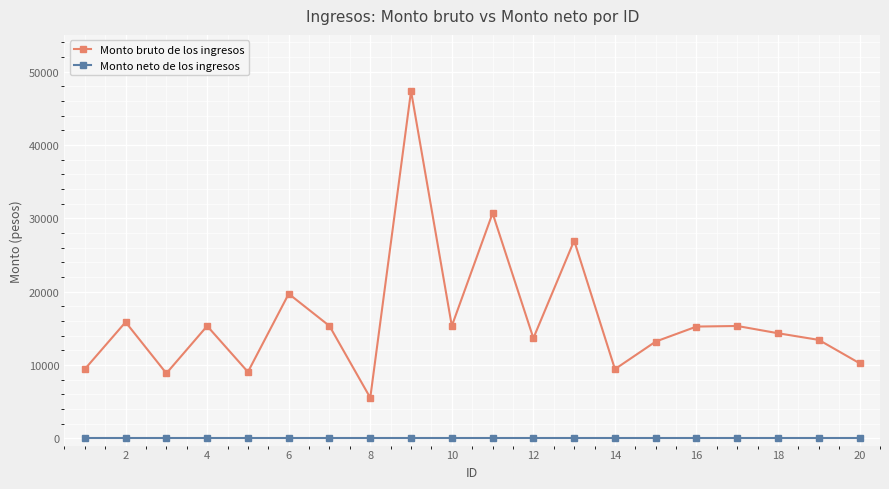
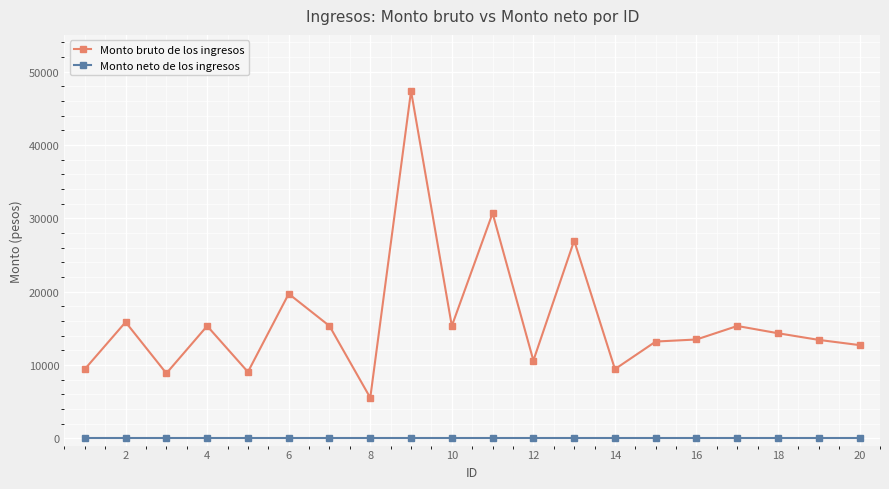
Monto bruto de los ingresos, 12: 14000 -> 11000
Monto bruto de los ingresos, 16: 15000 -> 13000
Monto bruto de los ingresos, 20: 10000 -> 13000
